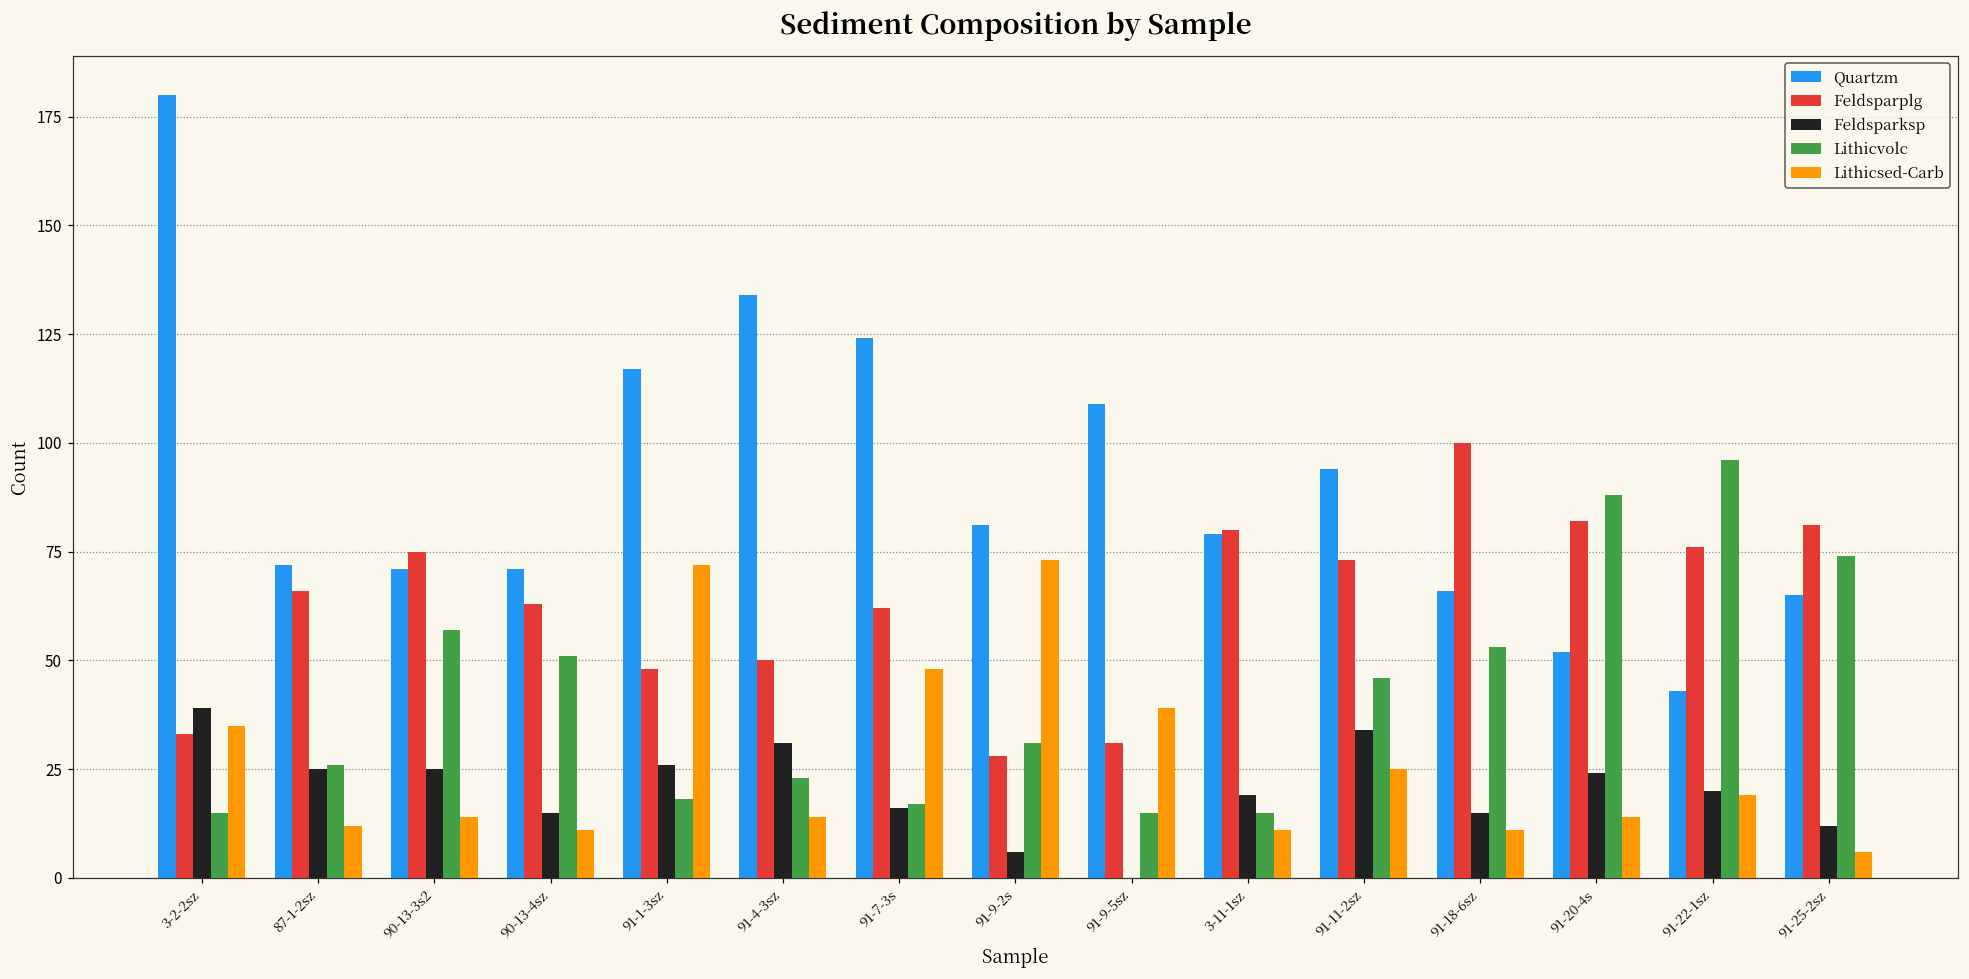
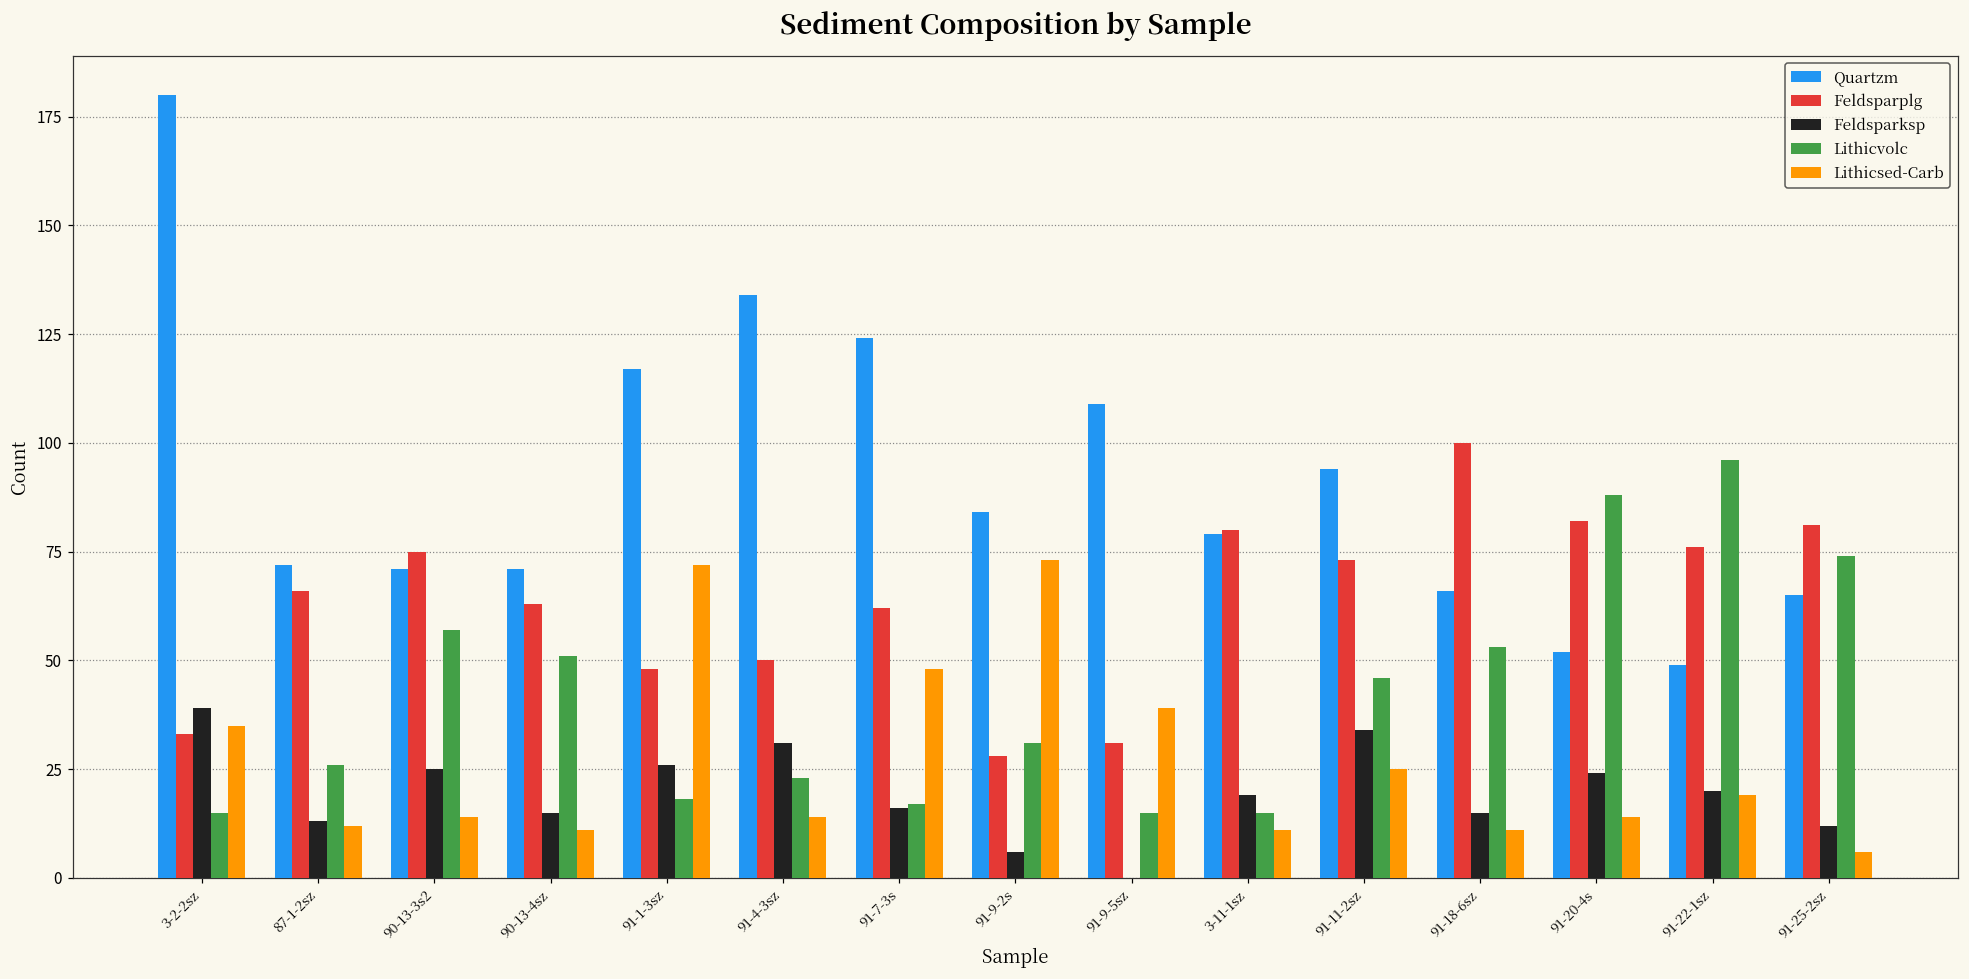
Feldsparksp, 87-1-2sz: 25 -> 13
Quartzm, 91-9-2s: 81 -> 84
Quartzm, 91-22-1sz: 43 -> 49
